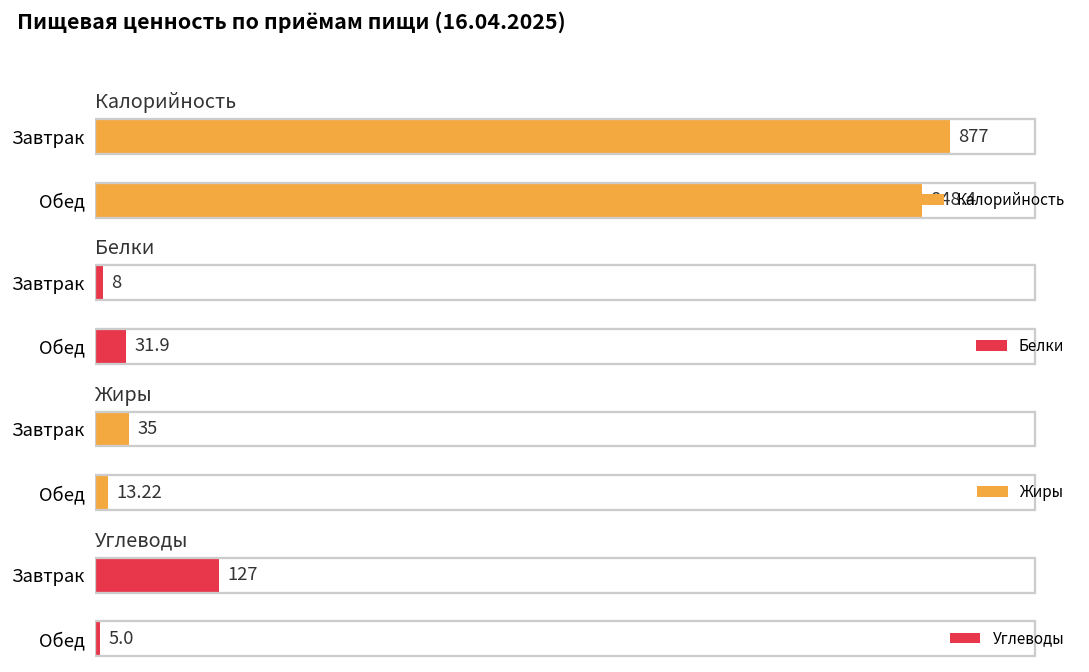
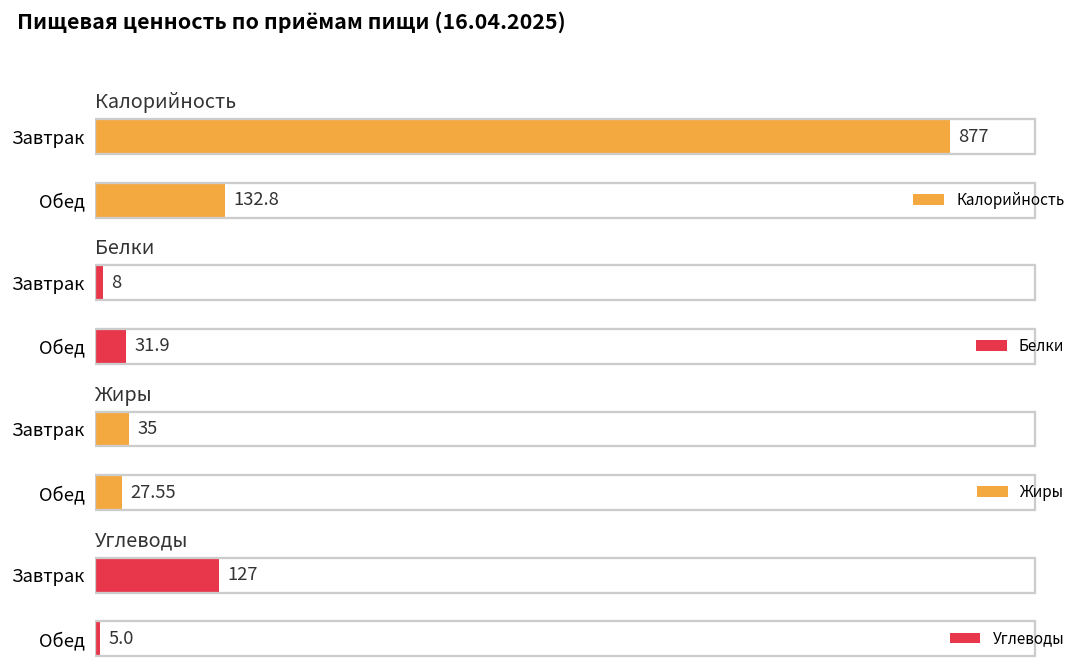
Калорийность, Обед: 848.4 -> 132.8
Жиры, Обед: 13.22 -> 27.55
